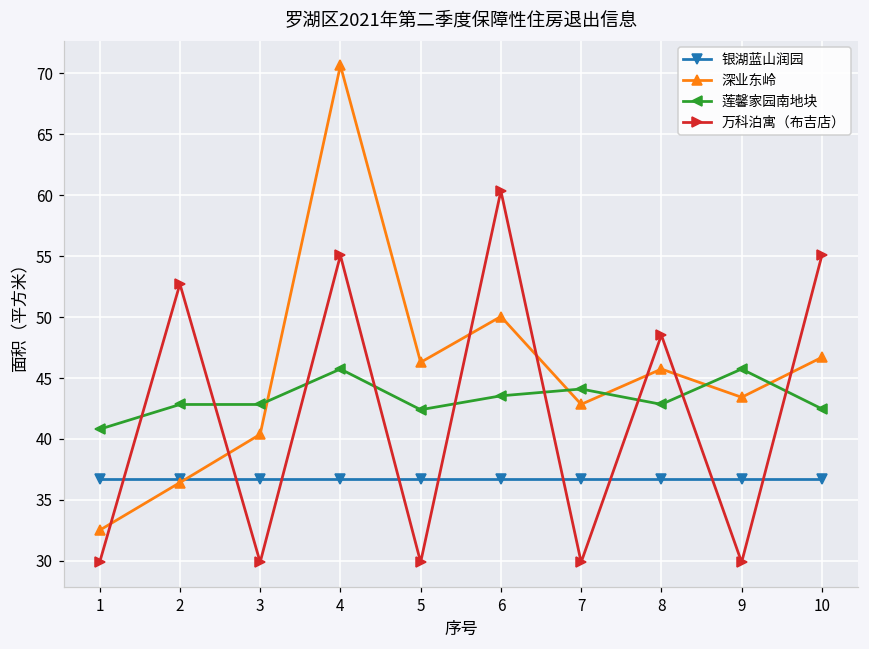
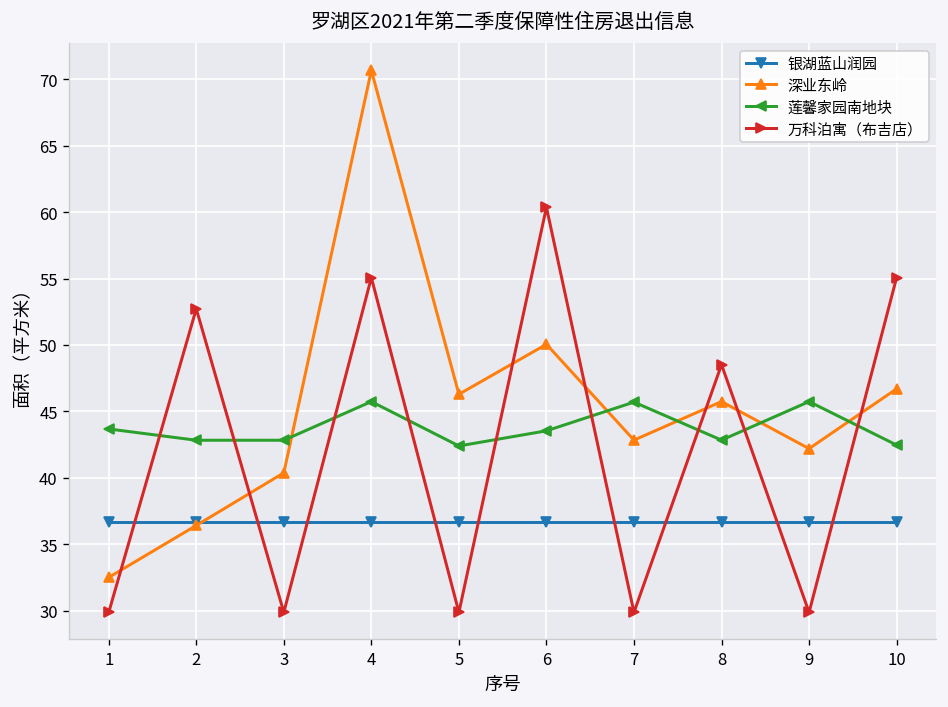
莲馨家园南地块, 1: 40.8 -> 43.7
莲馨家园南地块, 7: 44.1 -> 45.7
深业东岭, 9: 43.4 -> 42.2
